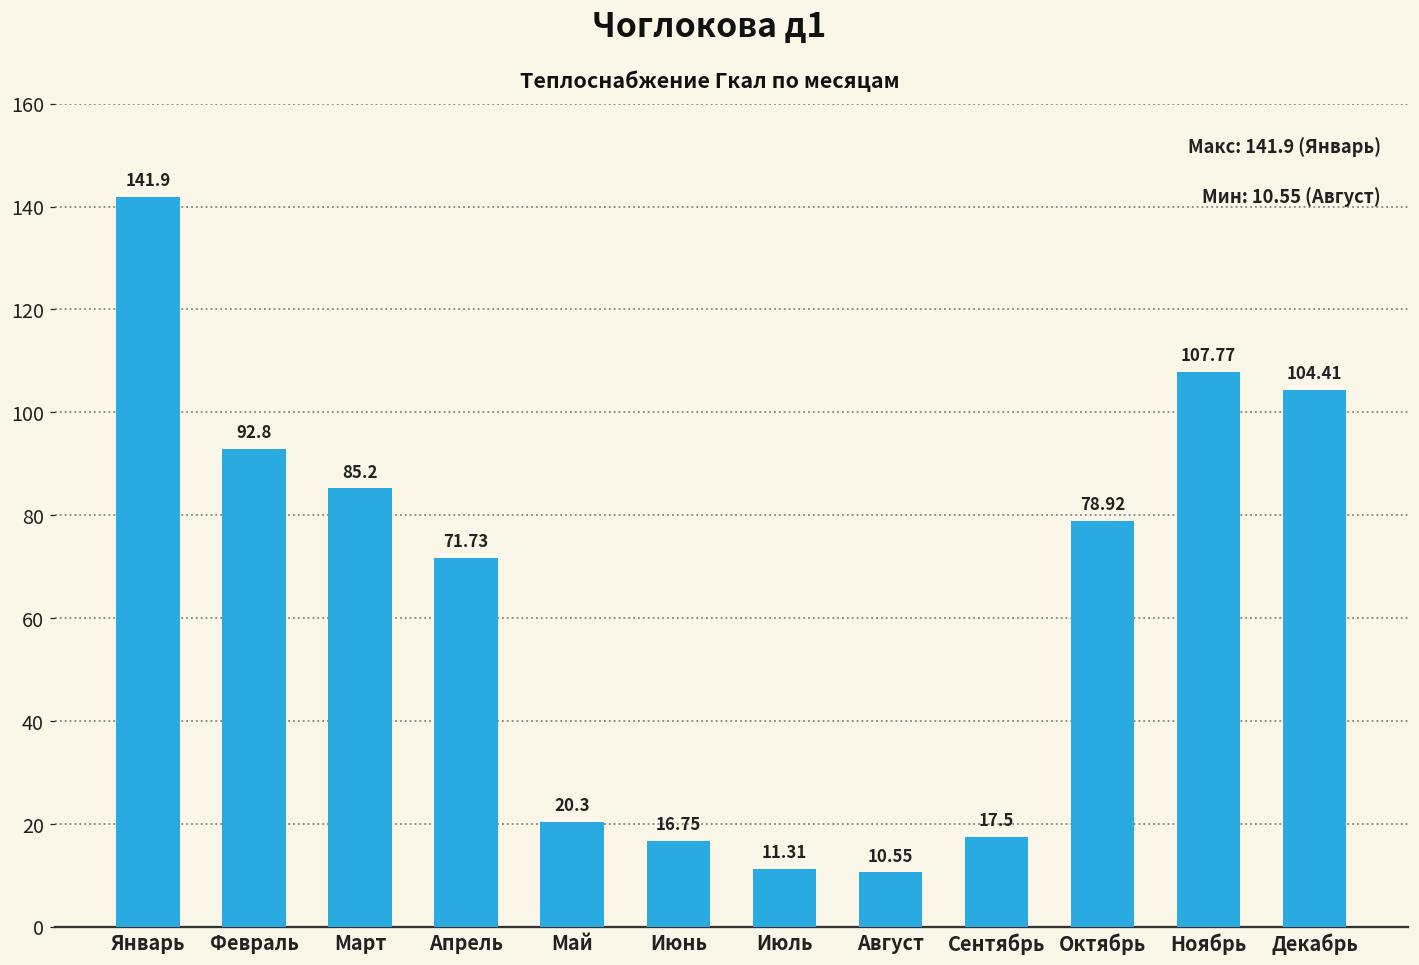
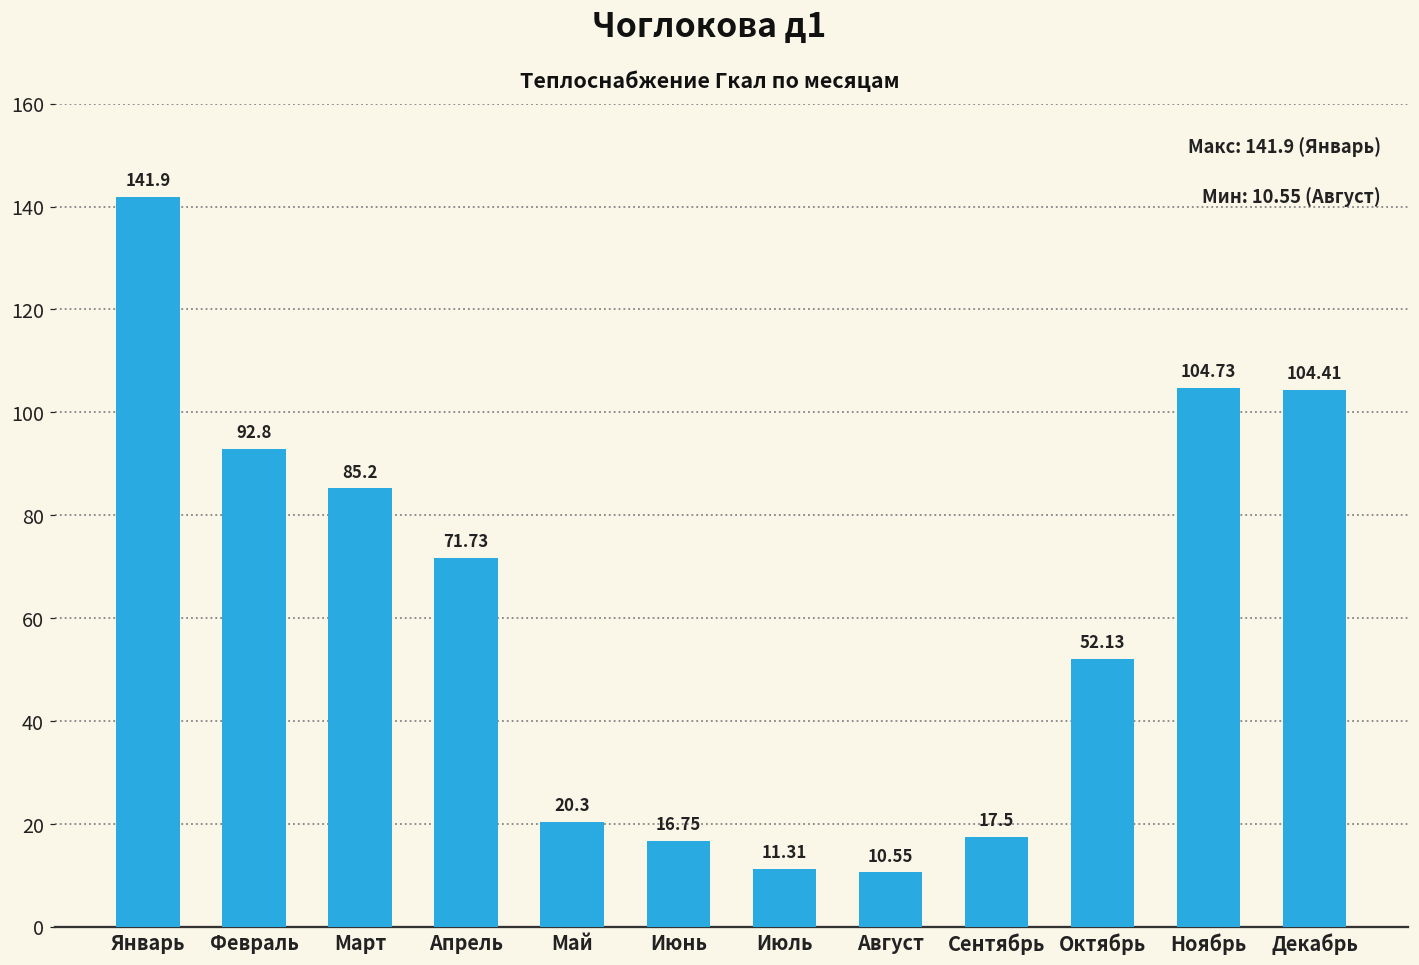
Октябрь: 78.92 -> 52.13
Ноябрь: 107.77 -> 104.73
